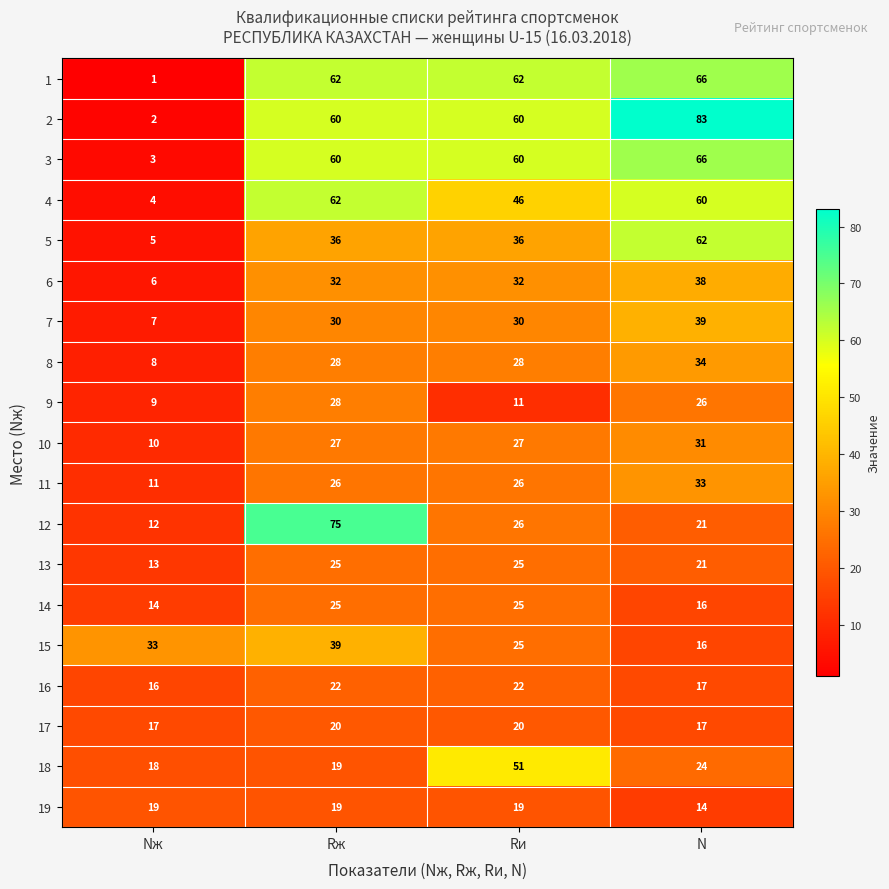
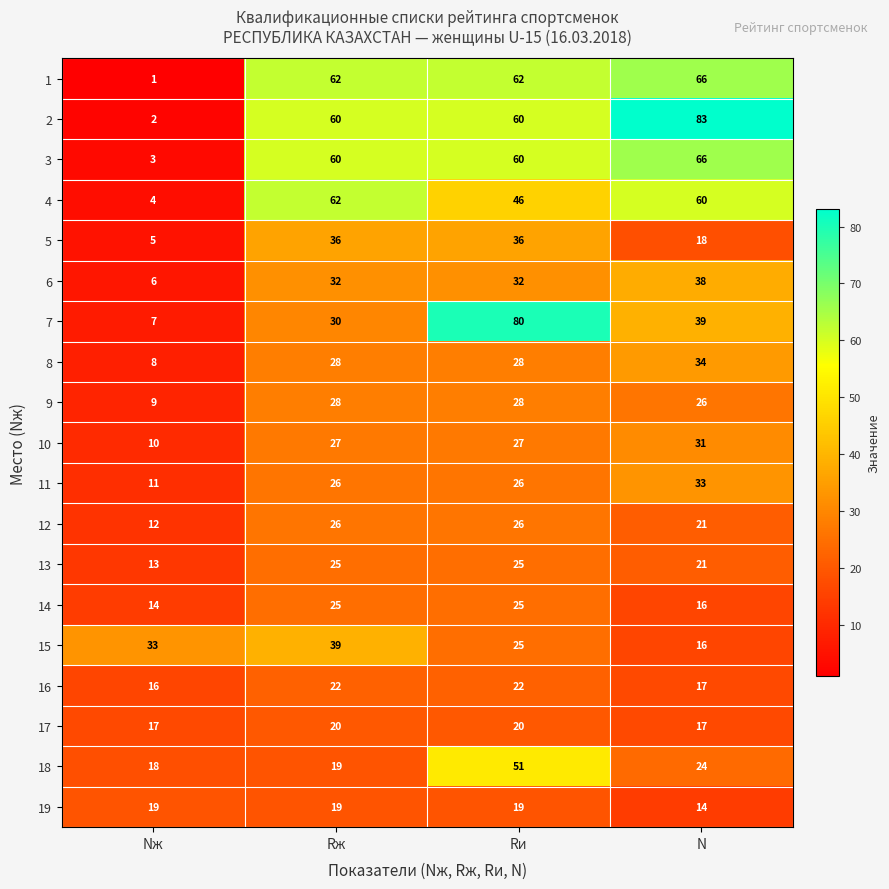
5, N: 62 -> 18
7, Rи: 30 -> 80
9, Rи: 11 -> 28
12, Rж: 75 -> 26
